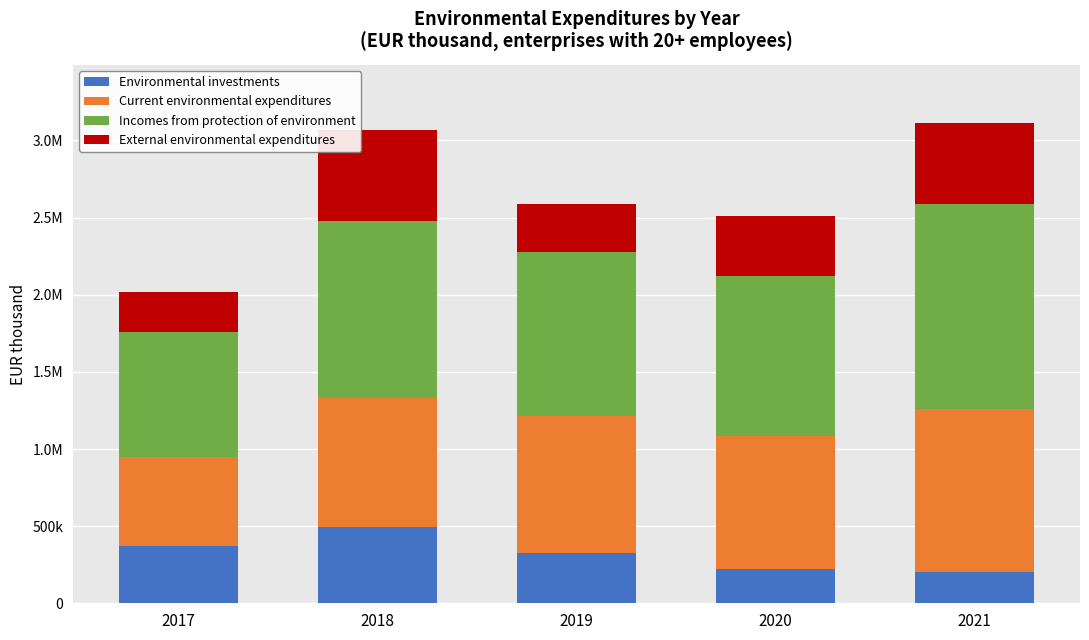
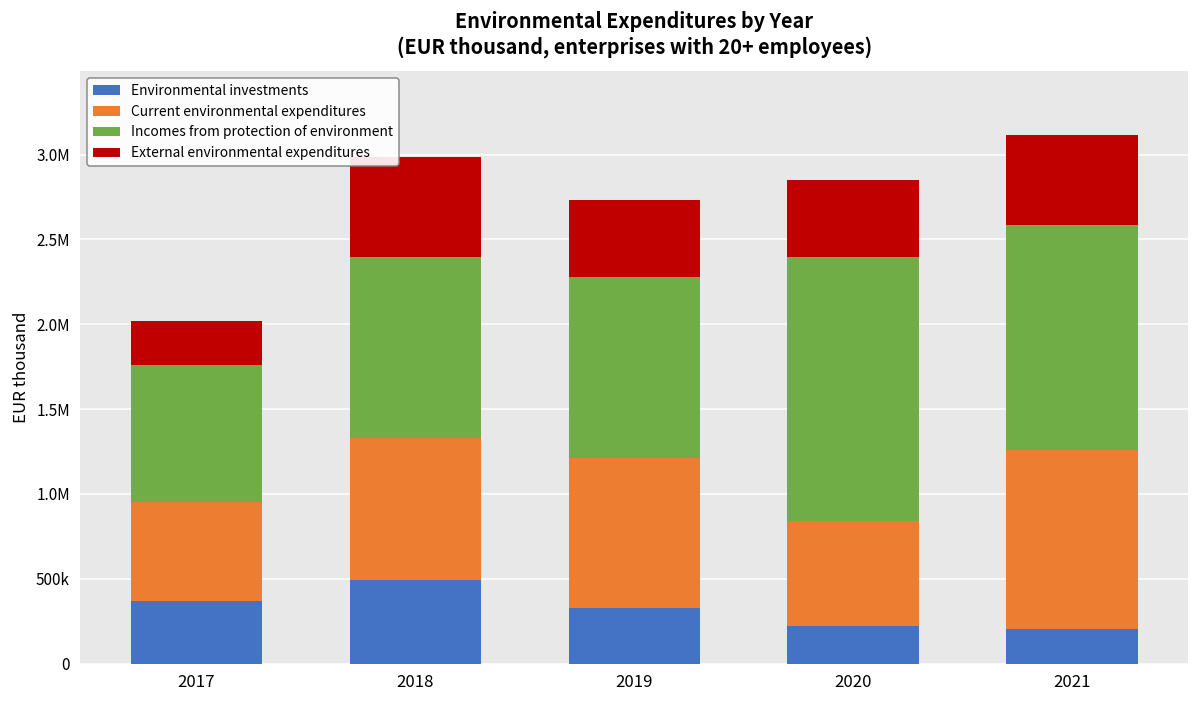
Incomes from protection of environment, 2018: 1150000 -> 1060000
External environmental expenditures, 2019: 310000 -> 450000
Current environmental expenditures, 2020: 860000 -> 620000
Incomes from protection of environment, 2020: 1040000 -> 1560000
External environmental expenditures, 2020: 390000 -> 450000
